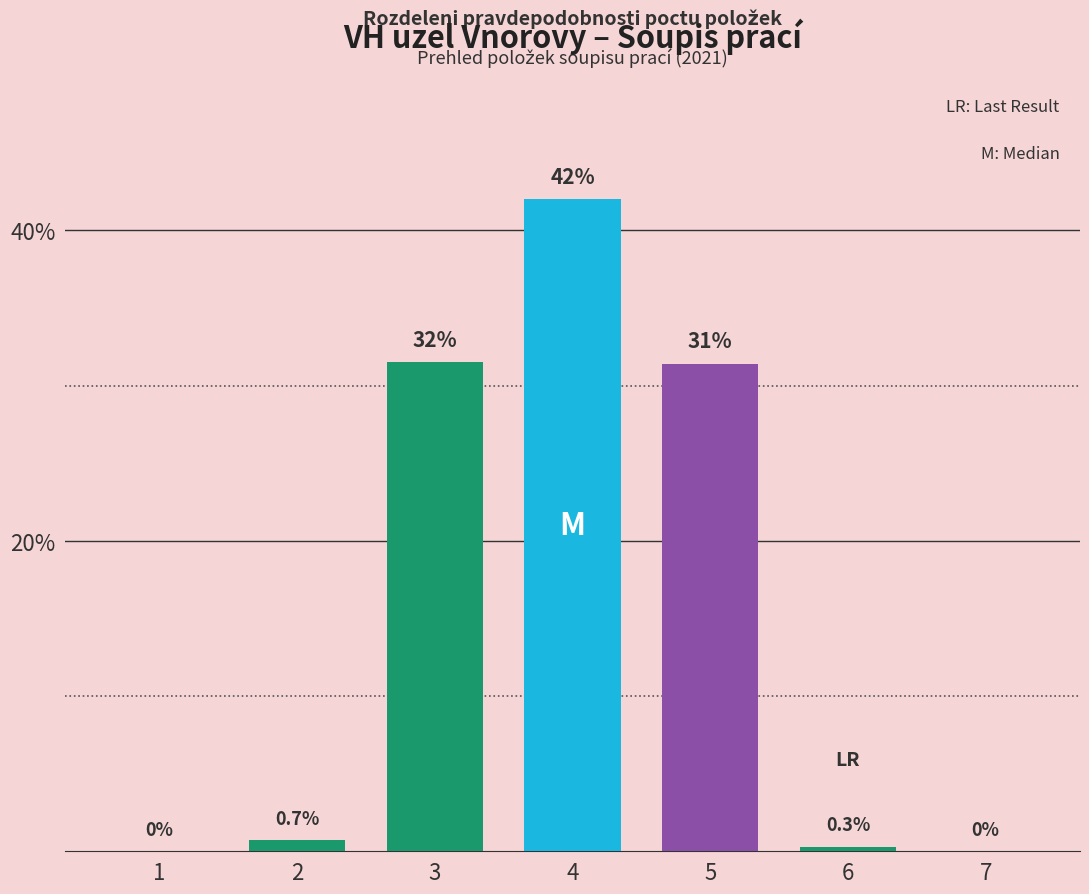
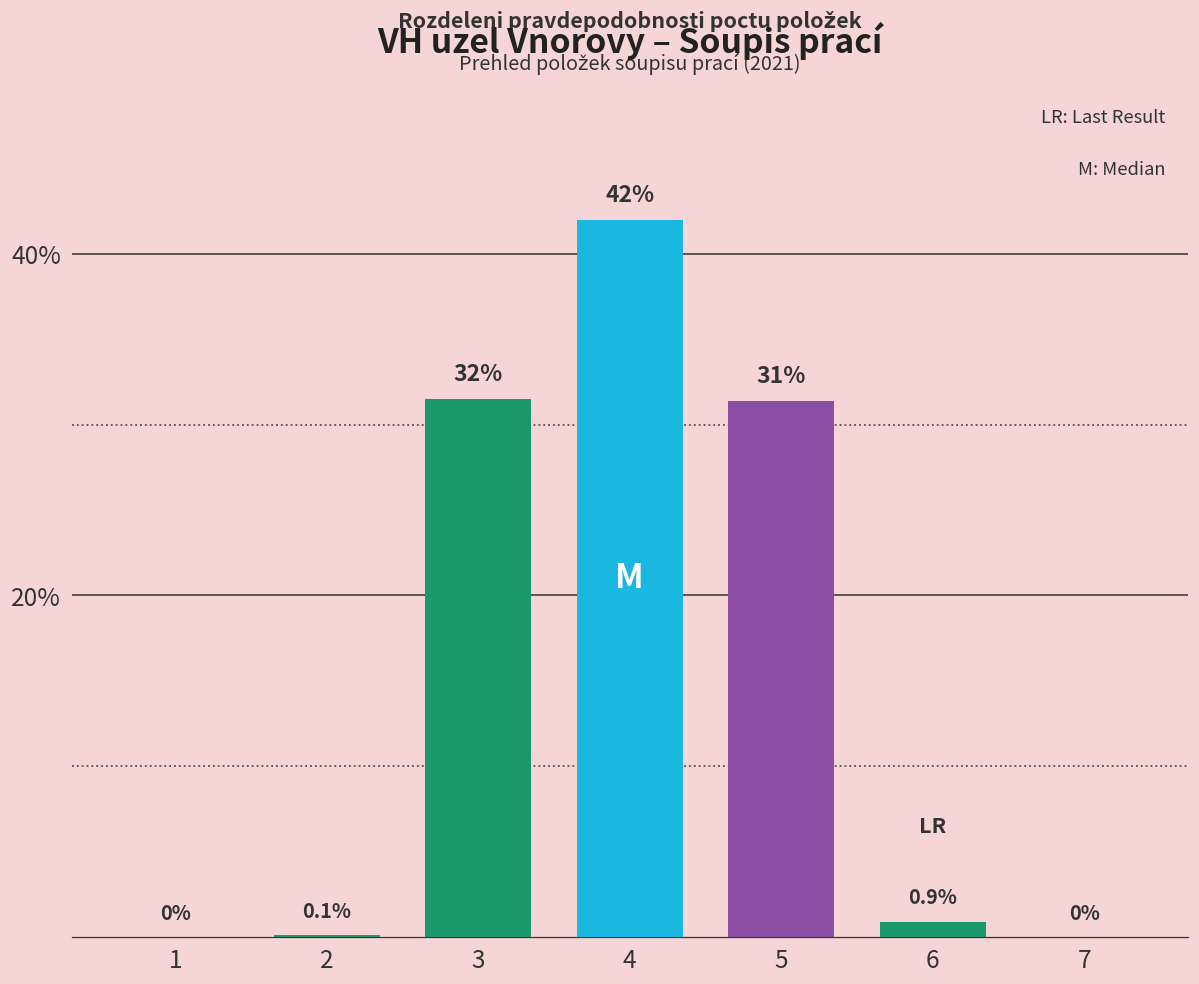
2: 0.7% -> 0.1%
6: 0.3% -> 0.9%
